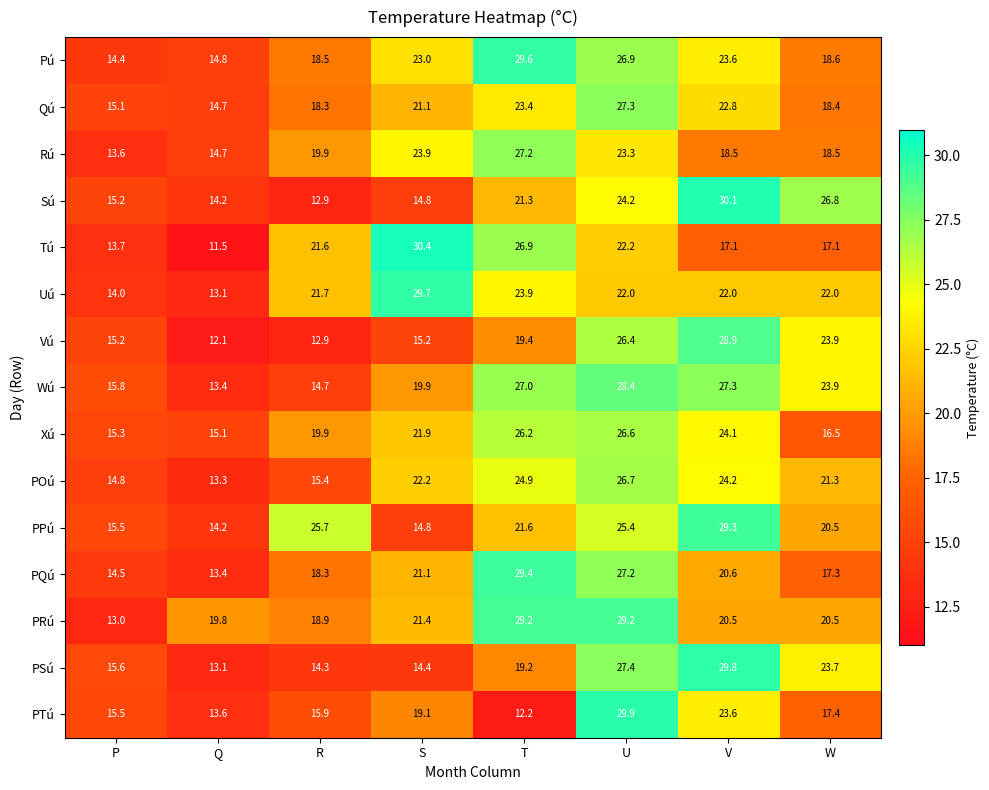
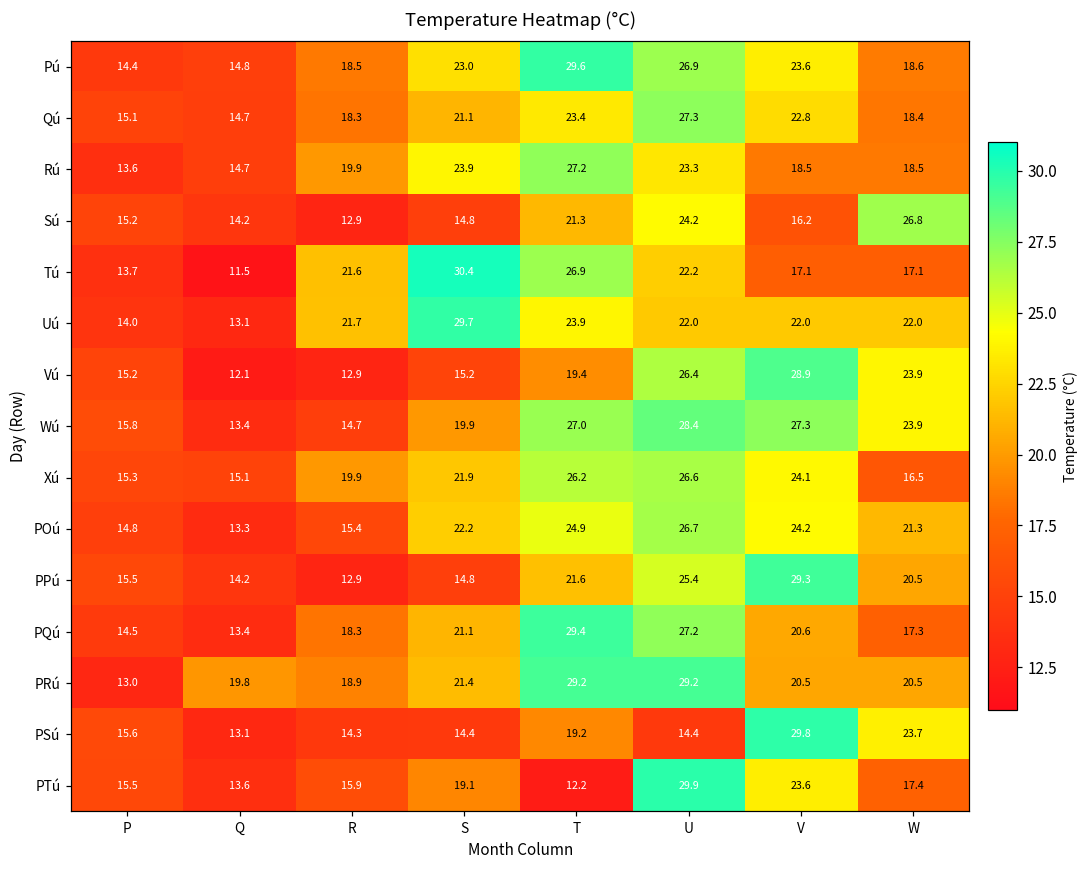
Sú, V: 30.1 -> 16.2
PPú, R: 25.7 -> 12.9
PSú, U: 27.4 -> 14.4
